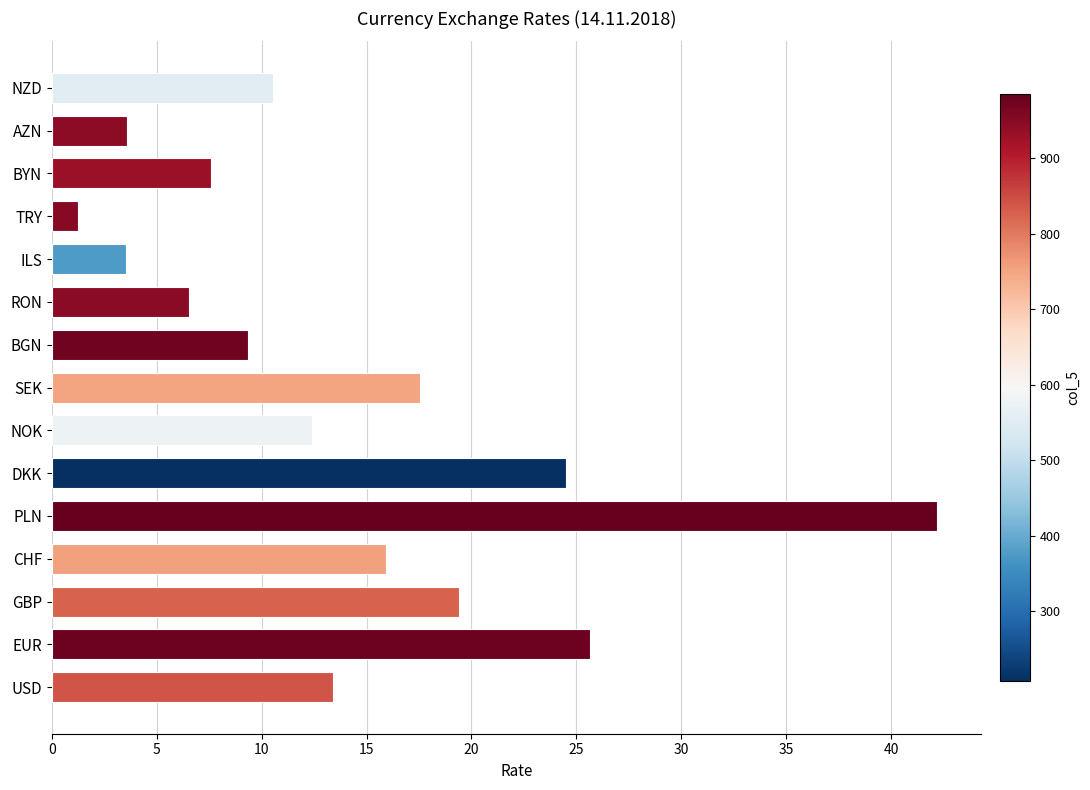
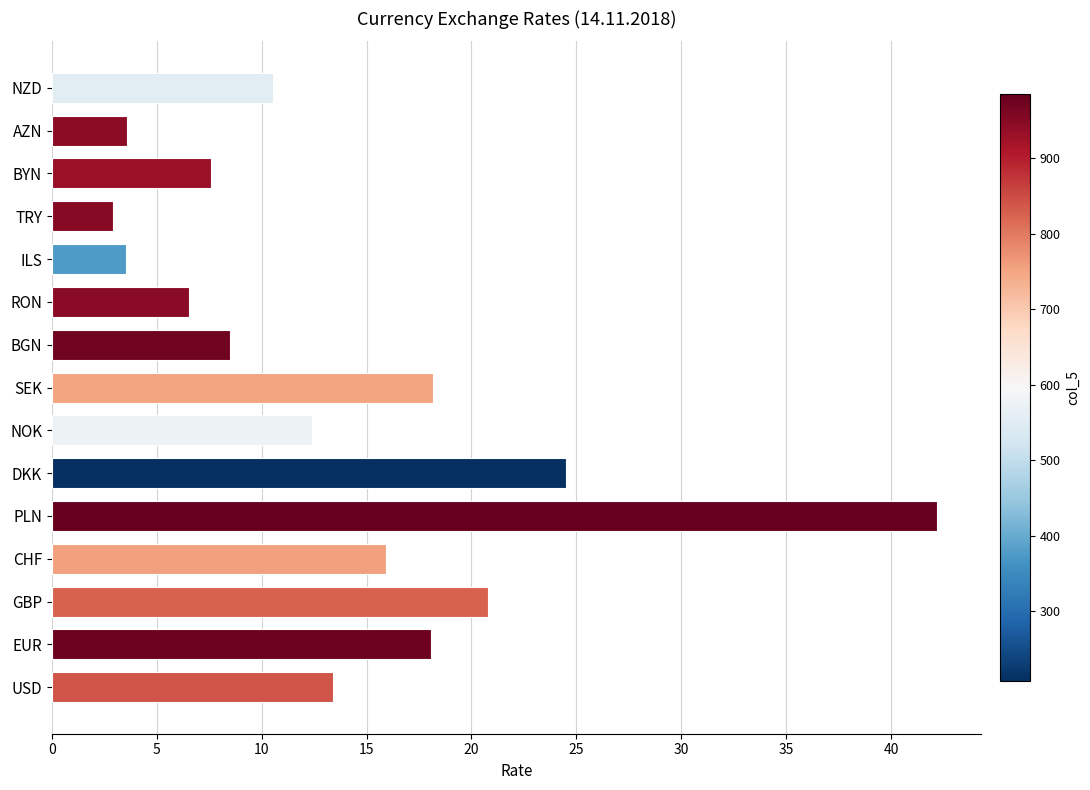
TRY: 1.3 -> 2.9
BGN: 9.3 -> 8.5
SEK: 17.6 -> 18.2
GBP: 19.4 -> 20.8
EUR: 25.6 -> 18.1
